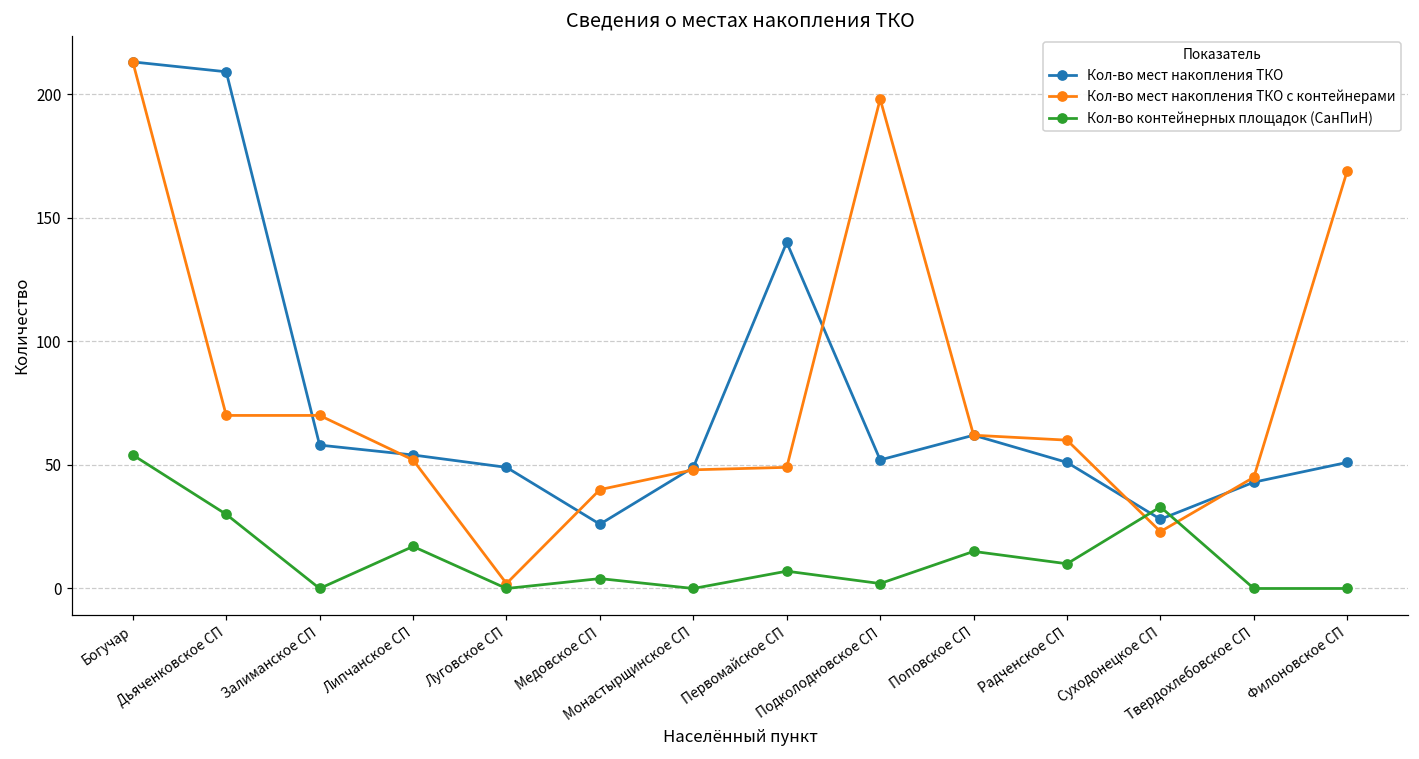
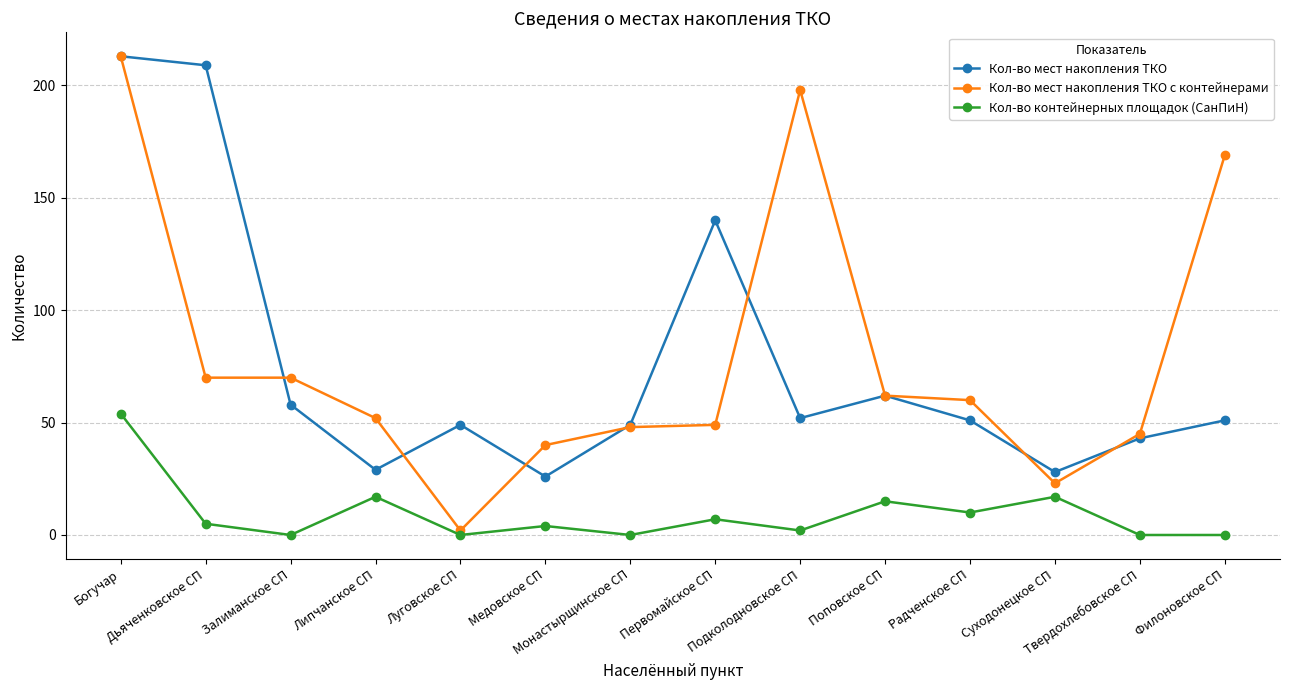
Кол-во контейнерных площадок (СанПиН), Дьяченковское СП: 30 -> 5
Кол-во мест накопления ТКО, Липчанское СП: 54 -> 29
Кол-во контейнерных площадок (СанПиН), Суходонецкое СП: 33 -> 17
